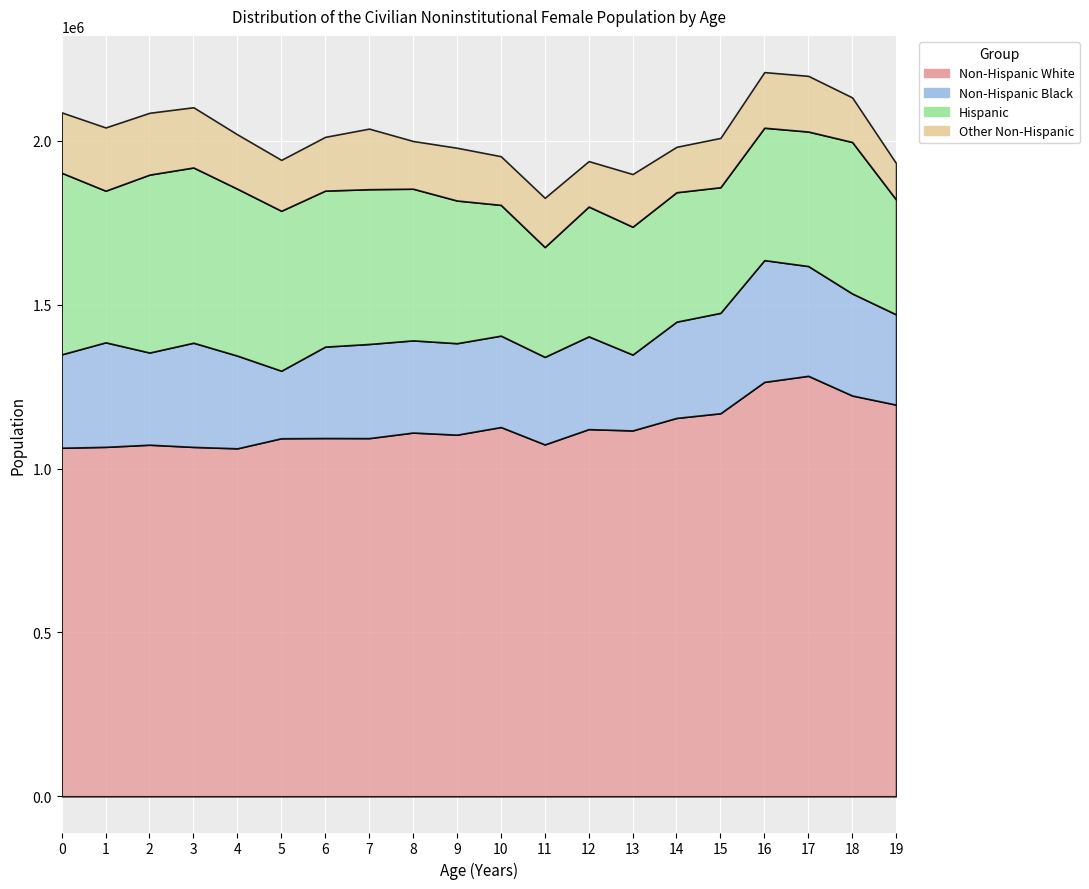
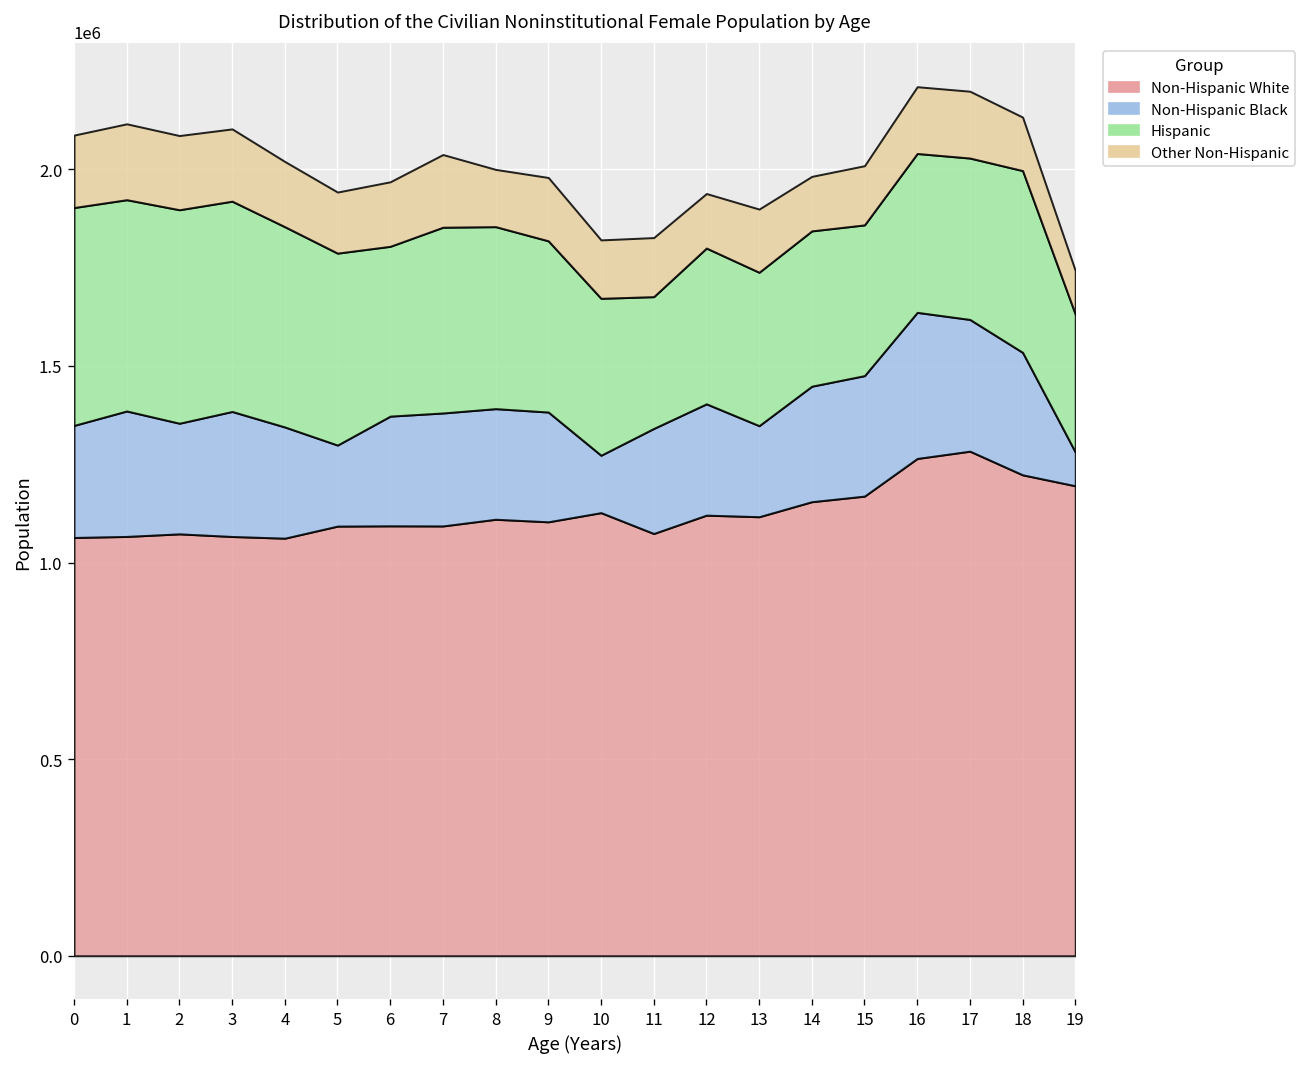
Hispanic, 1: 460000 -> 540000
Hispanic, 6: 480000 -> 430000
Non-Hispanic Black, 10: 280000 -> 150000
Non-Hispanic Black, 19: 280000 -> 90000
